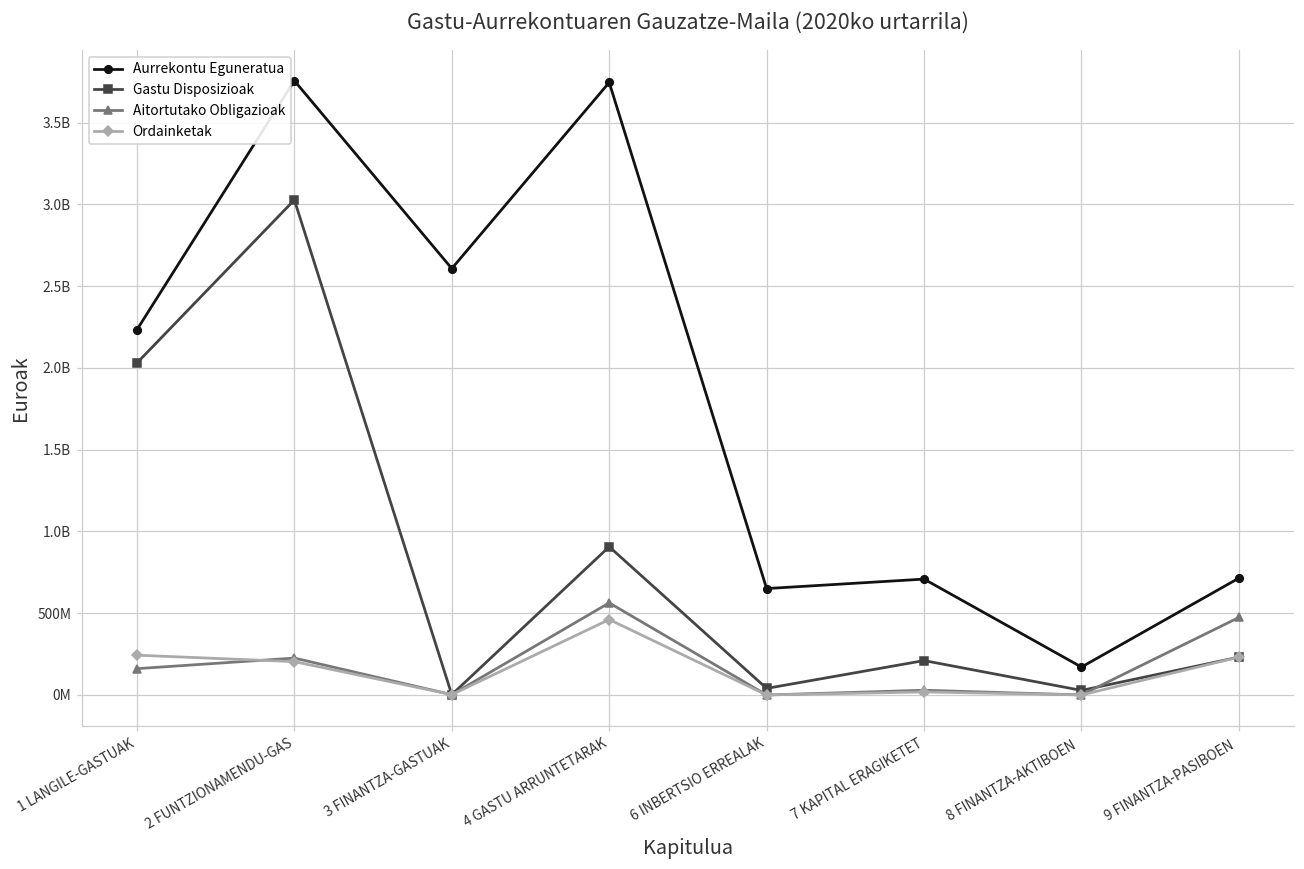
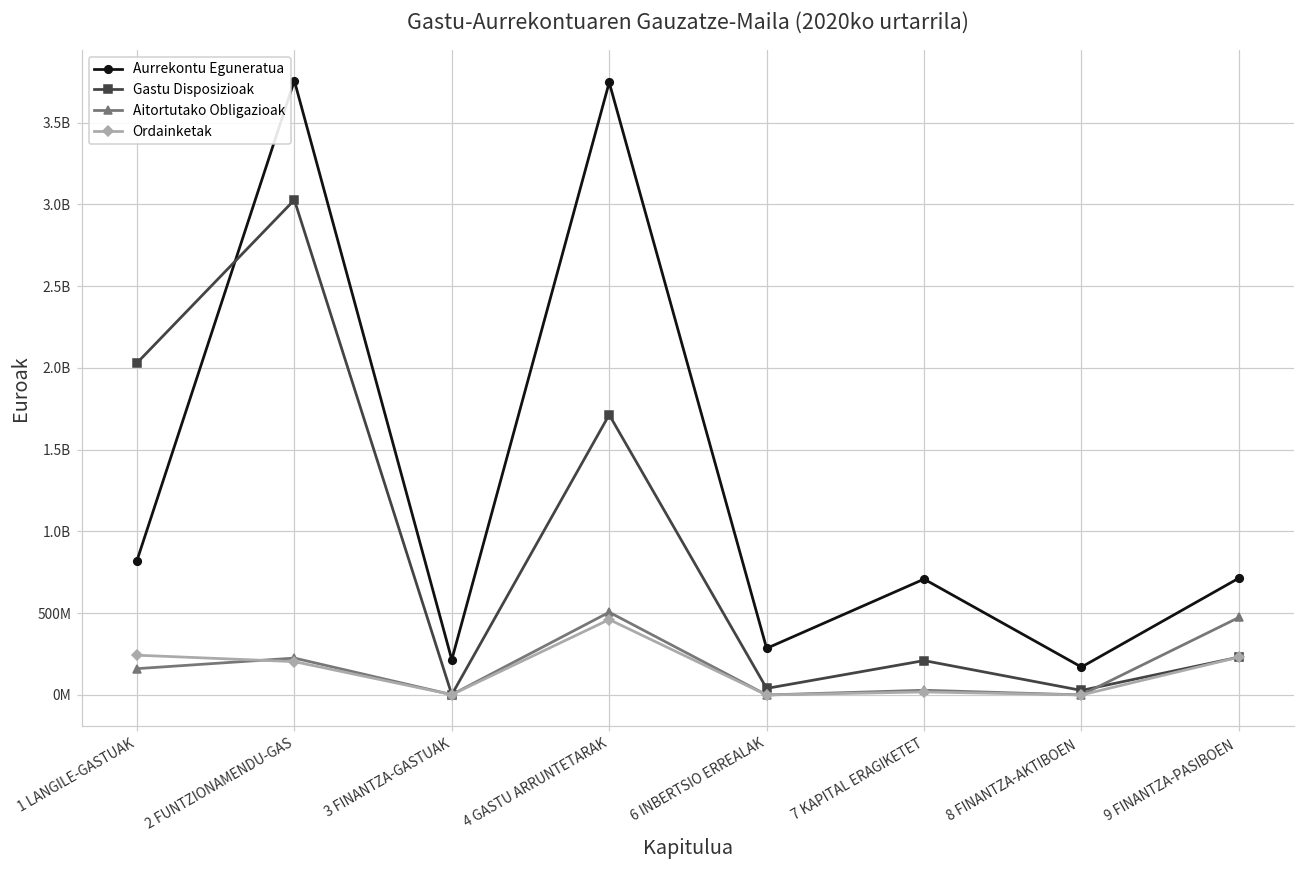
Aurrekontu Eguneratua, 1 LANGILE-GASTUAK: 2230000000 -> 820000000
Aurrekontu Eguneratua, 3 FINANTZA-GASTUAK: 2610000000 -> 220000000
Gastu Disposizioak, 4 GASTU ARRUNTETARAK: 910000000 -> 1710000000
Aitortutako Obligazioak, 4 GASTU ARRUNTETARAK: 560000000 -> 510000000
Aurrekontu Eguneratua, 6 INBERTSIO ERREALAK: 650000000 -> 290000000
